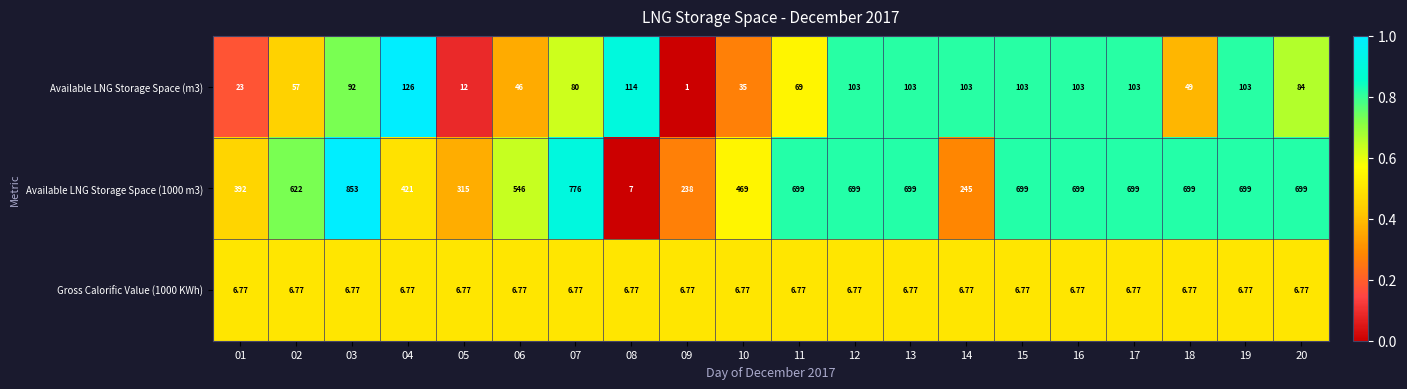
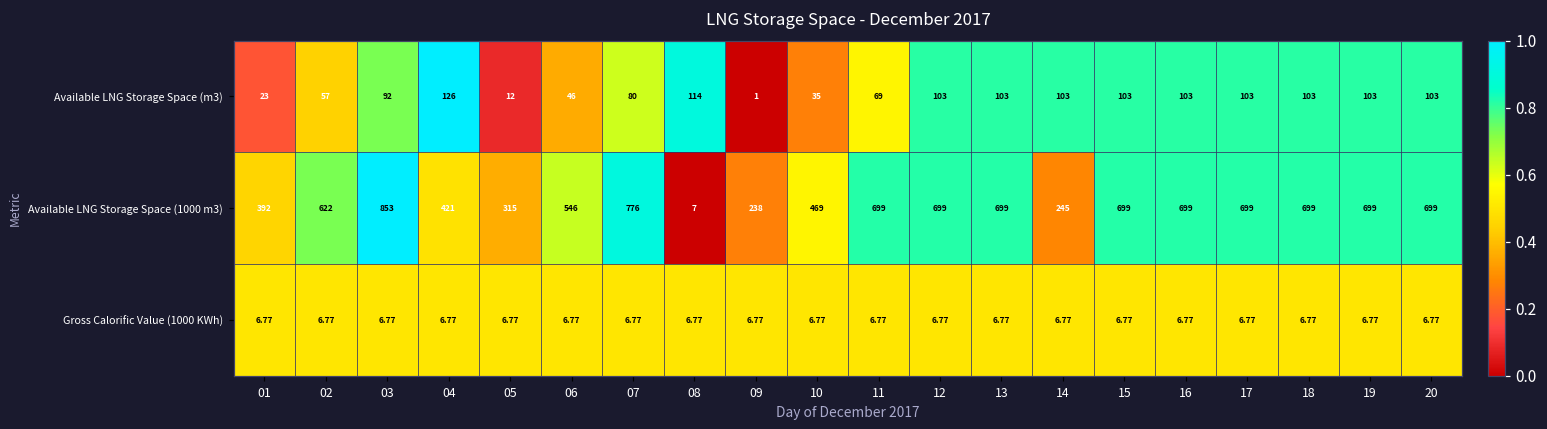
Available LNG Storage Space (m3), 18: 49 -> 103
Available LNG Storage Space (m3), 20: 84 -> 103
